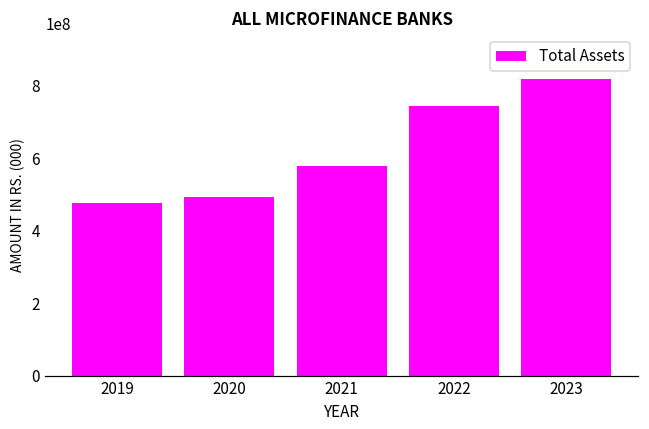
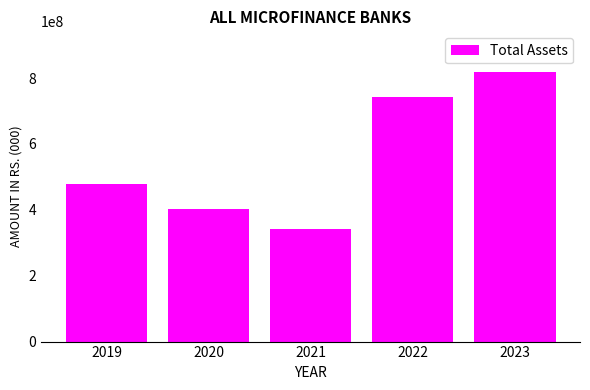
2020: 490000000 -> 400000000
2021: 580000000 -> 340000000
